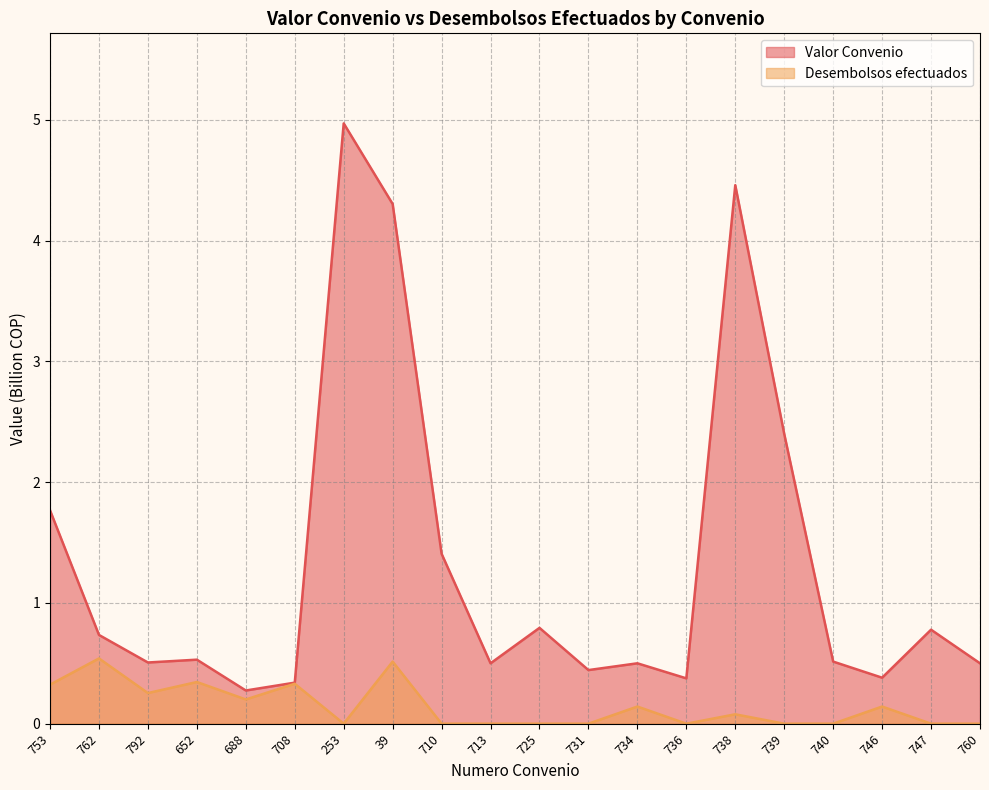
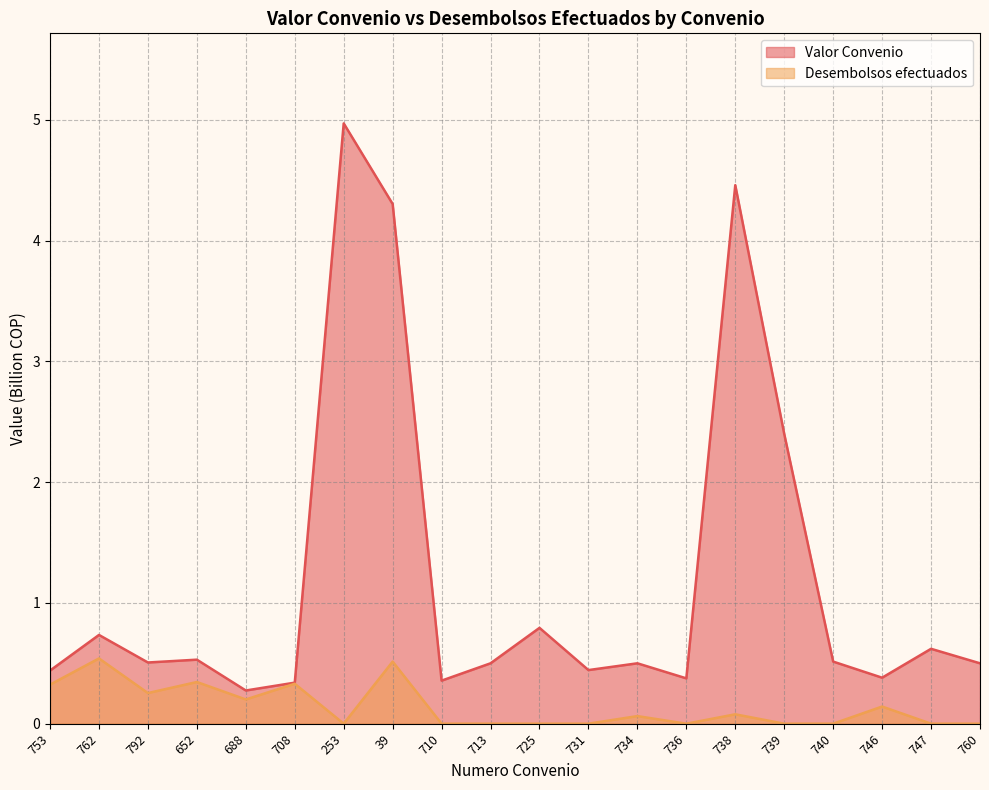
Valor Convenio, 753: 1.77 -> 0.44
Valor Convenio, 710: 1.41 -> 0.36
Desembolsos efectuados, 734: 0.14 -> 0.06
Valor Convenio, 747: 0.78 -> 0.62
